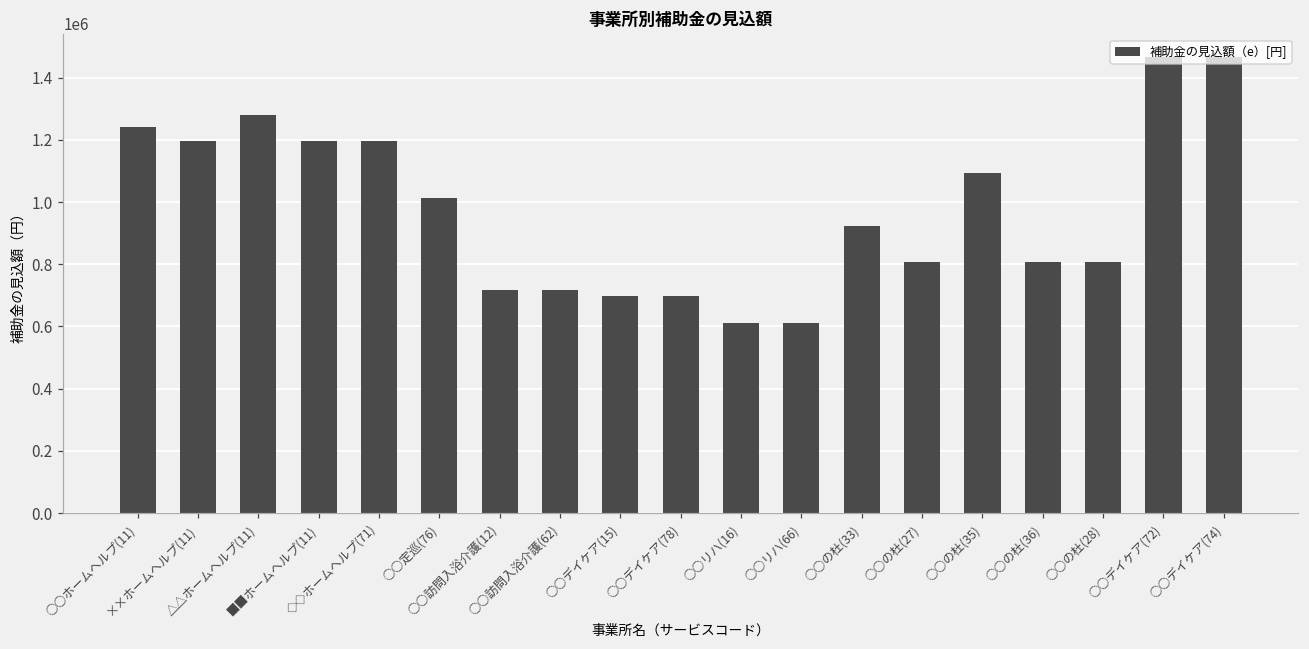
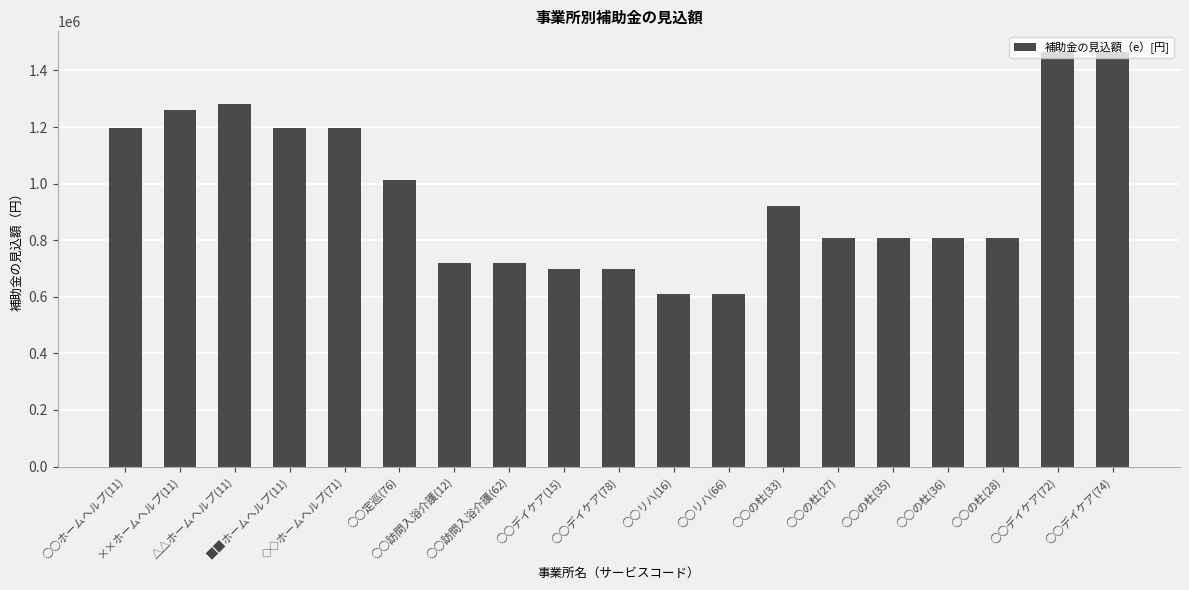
○○ホームヘルプ(11): 1240000 -> 1200000
××ホームヘルプ(11): 1200000 -> 1260000
○○の杜(35): 1090000 -> 810000
